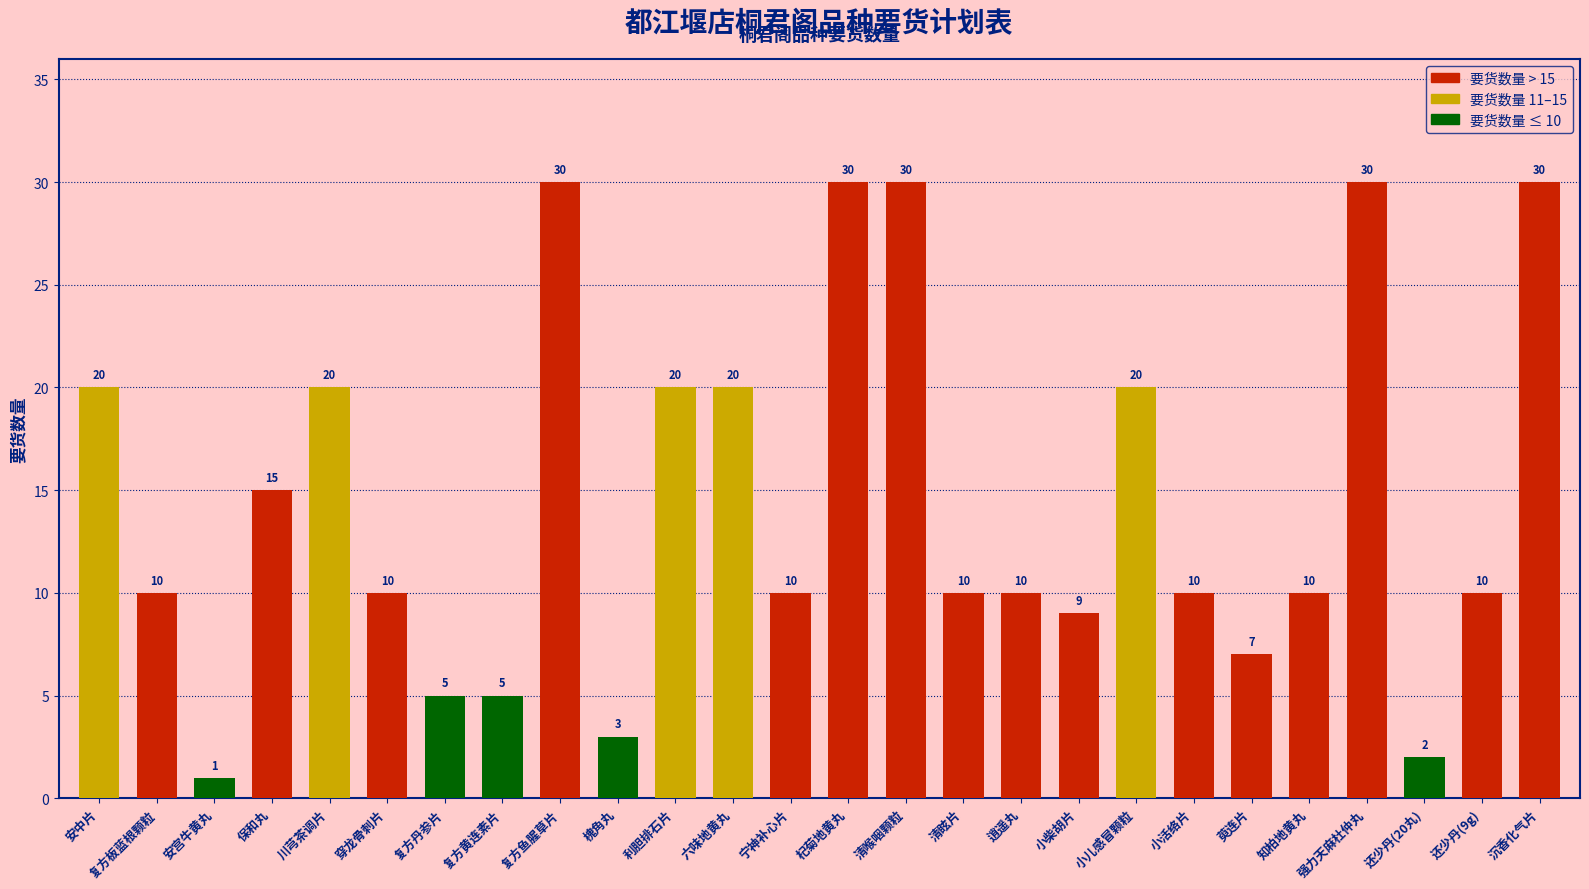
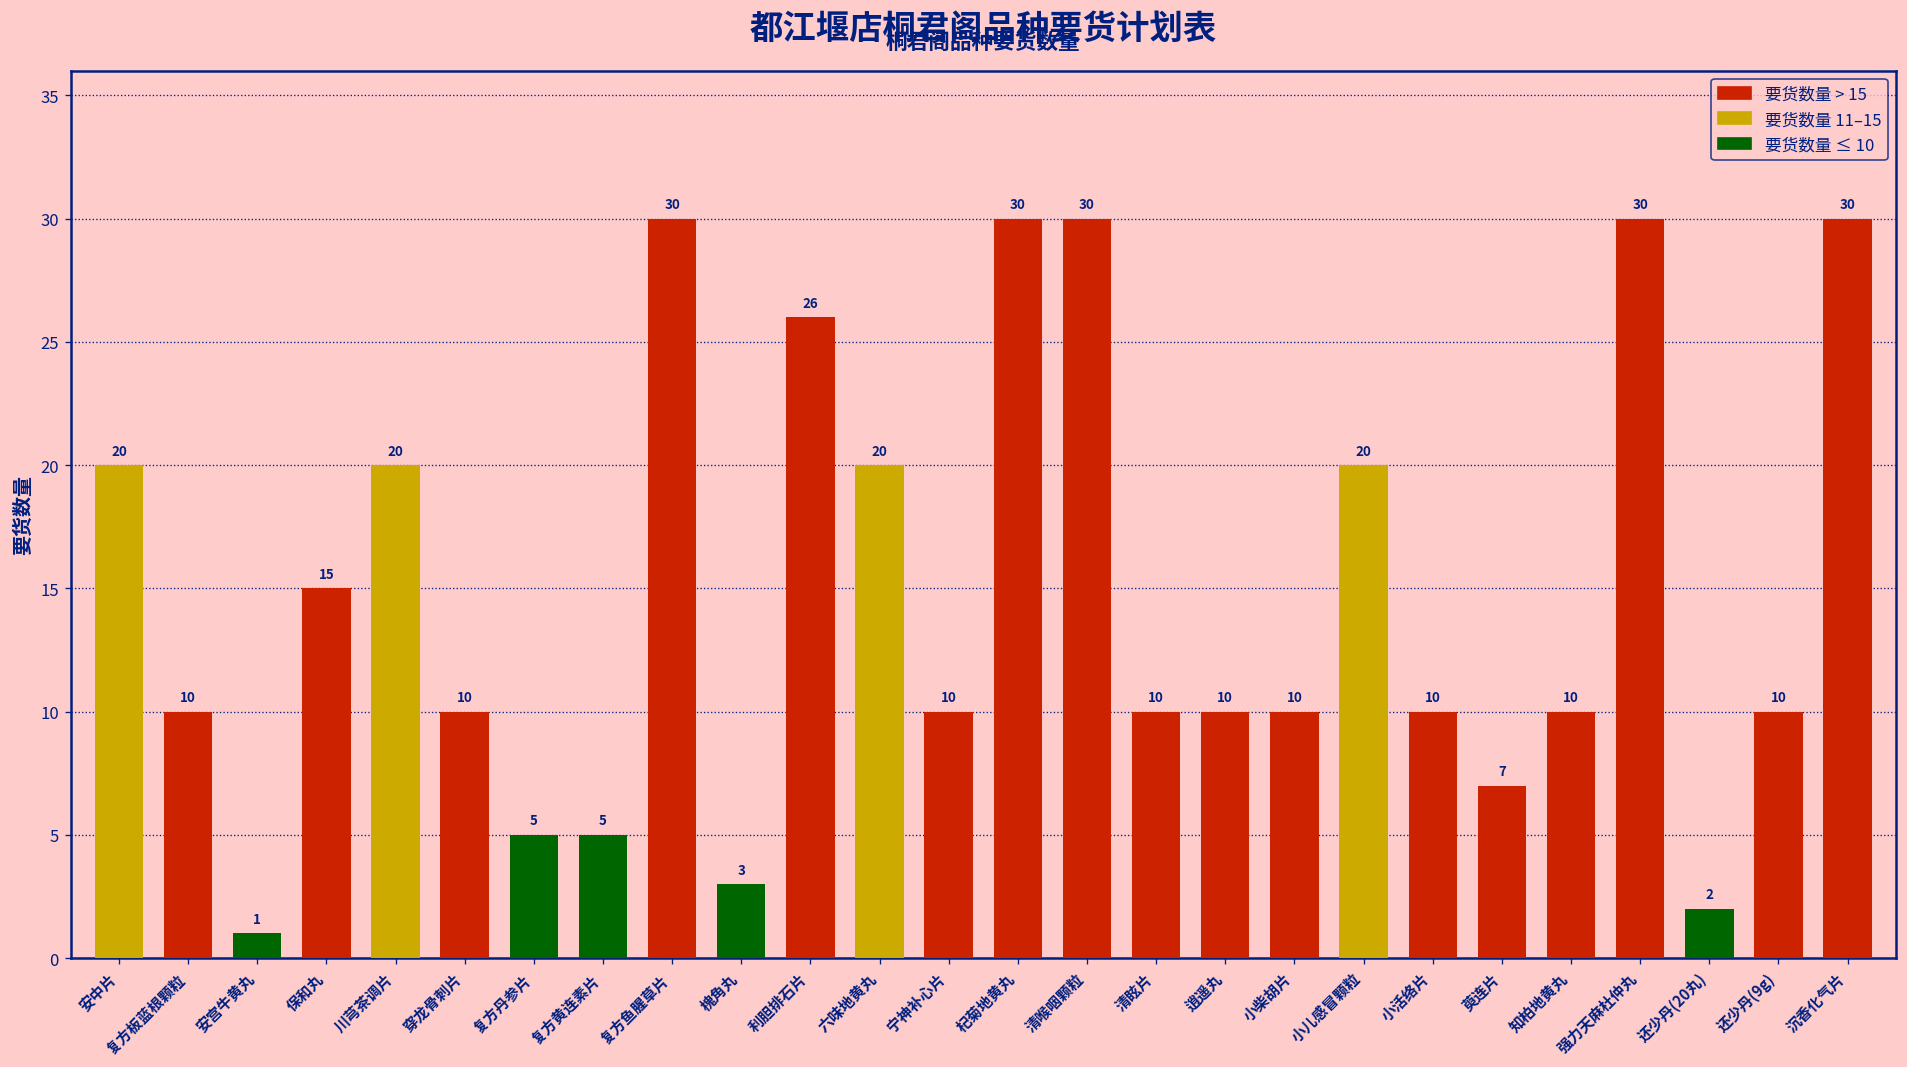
利胆排石片: 20 -> 26
小柴胡片: 9 -> 10
